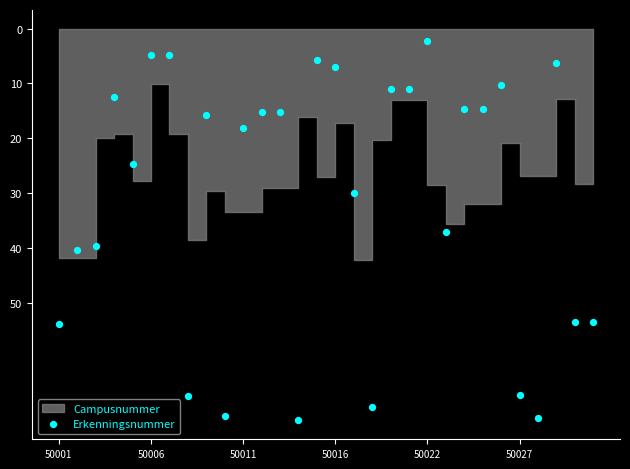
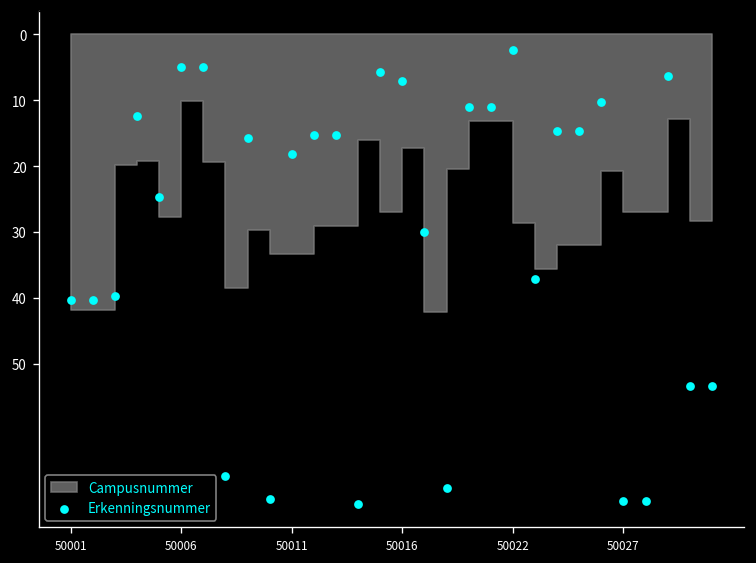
Erkenningsnummer, 50001: 54 -> 40
Erkenningsnummer, 50027: 67 -> 71
